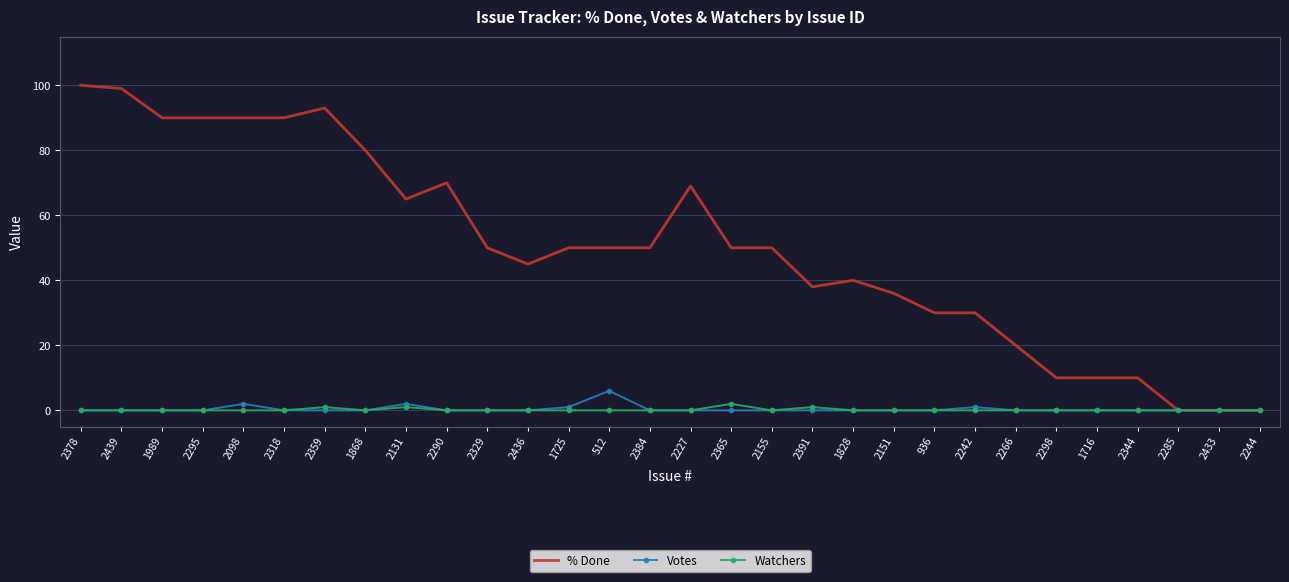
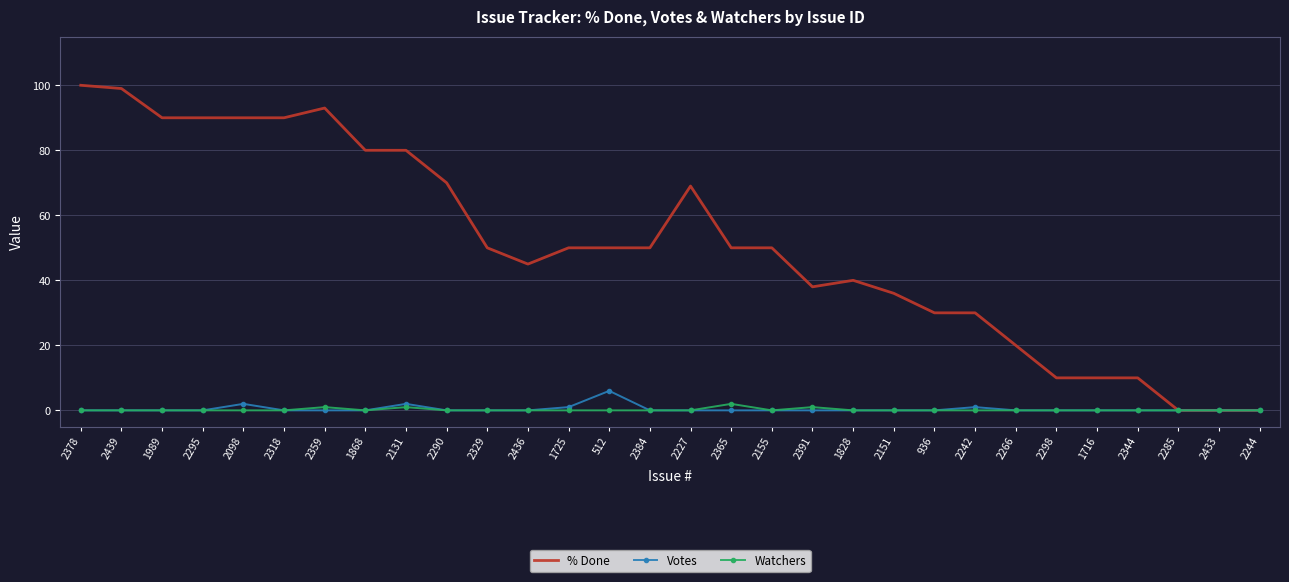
% Done, 2131: 65 -> 80
